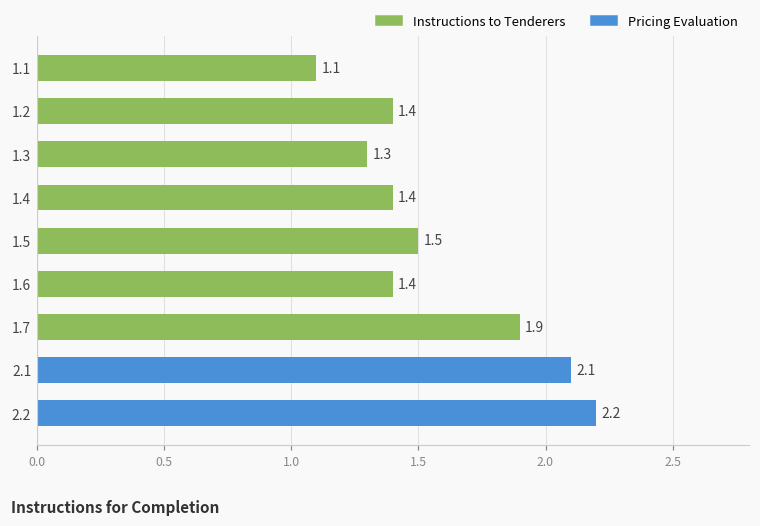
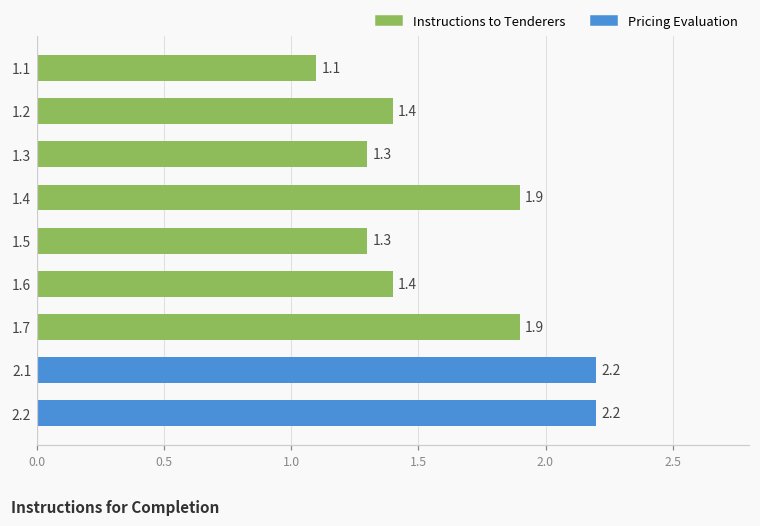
1.4: 1.4 -> 1.9
1.5: 1.5 -> 1.3
2.1: 2.1 -> 2.2
